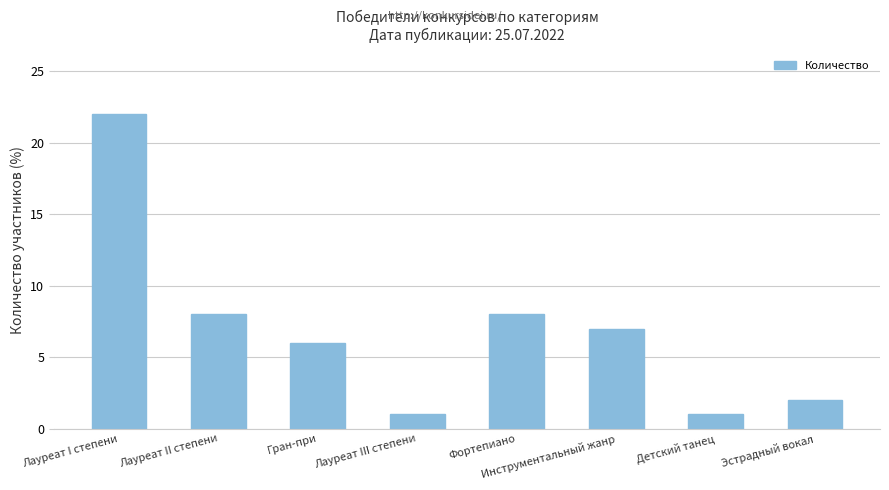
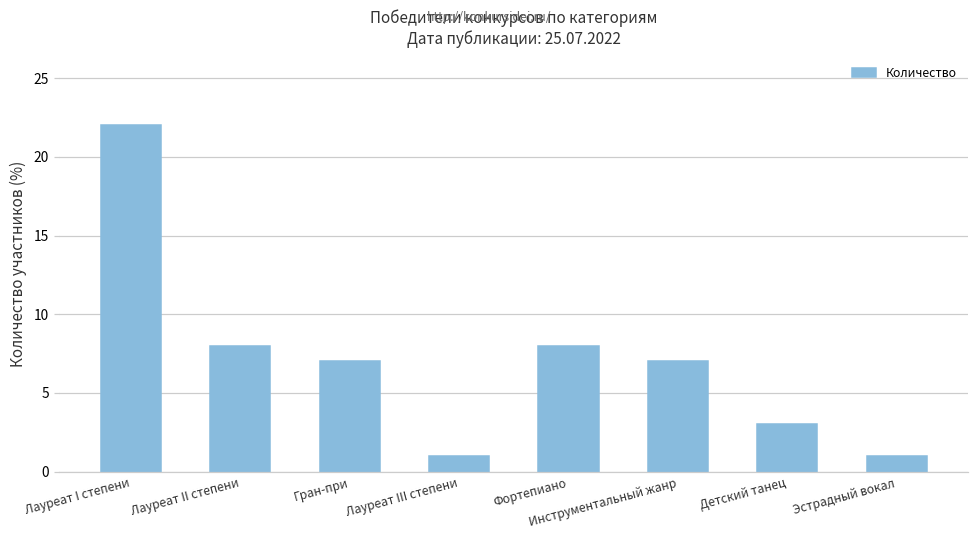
Гран-при: 6 -> 7
Детский танец: 1 -> 3
Эстрадный вокал: 2 -> 1
